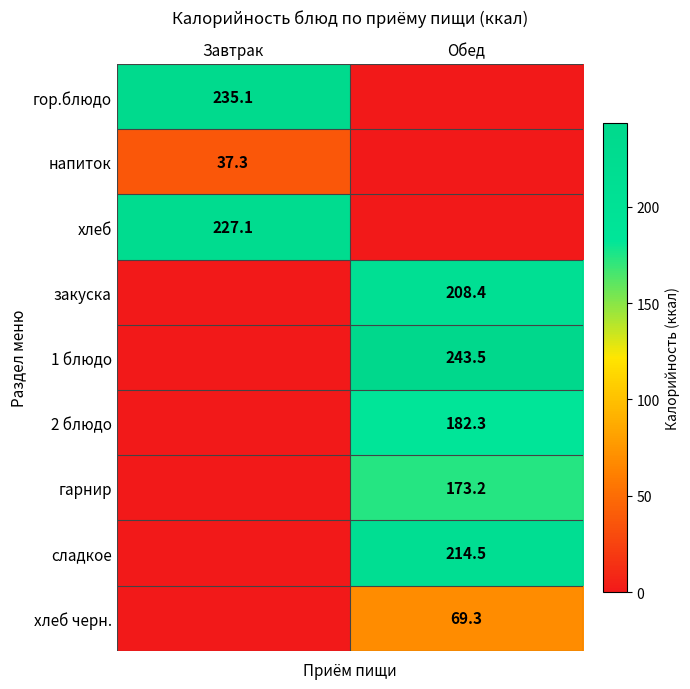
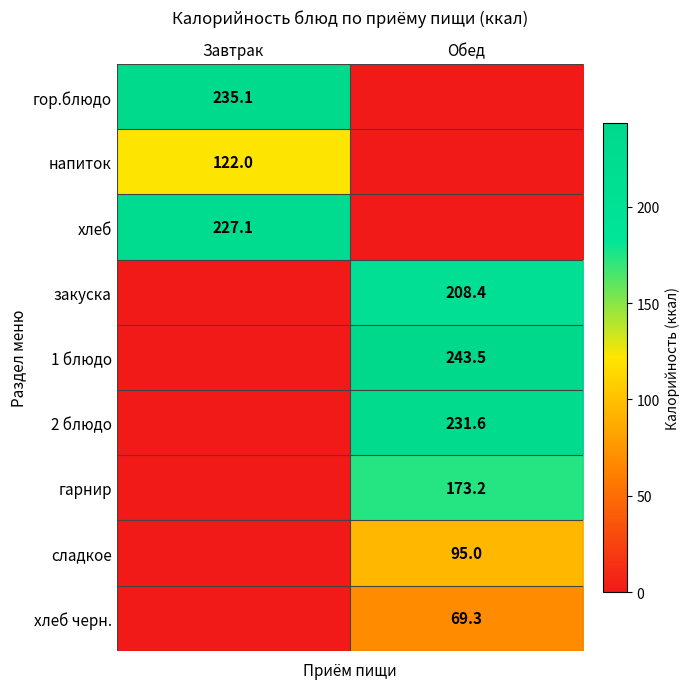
напиток, Завтрак: 37.3 -> 122.0
2 блюдо, Обед: 182.3 -> 231.6
сладкое, Обед: 214.5 -> 95.0
